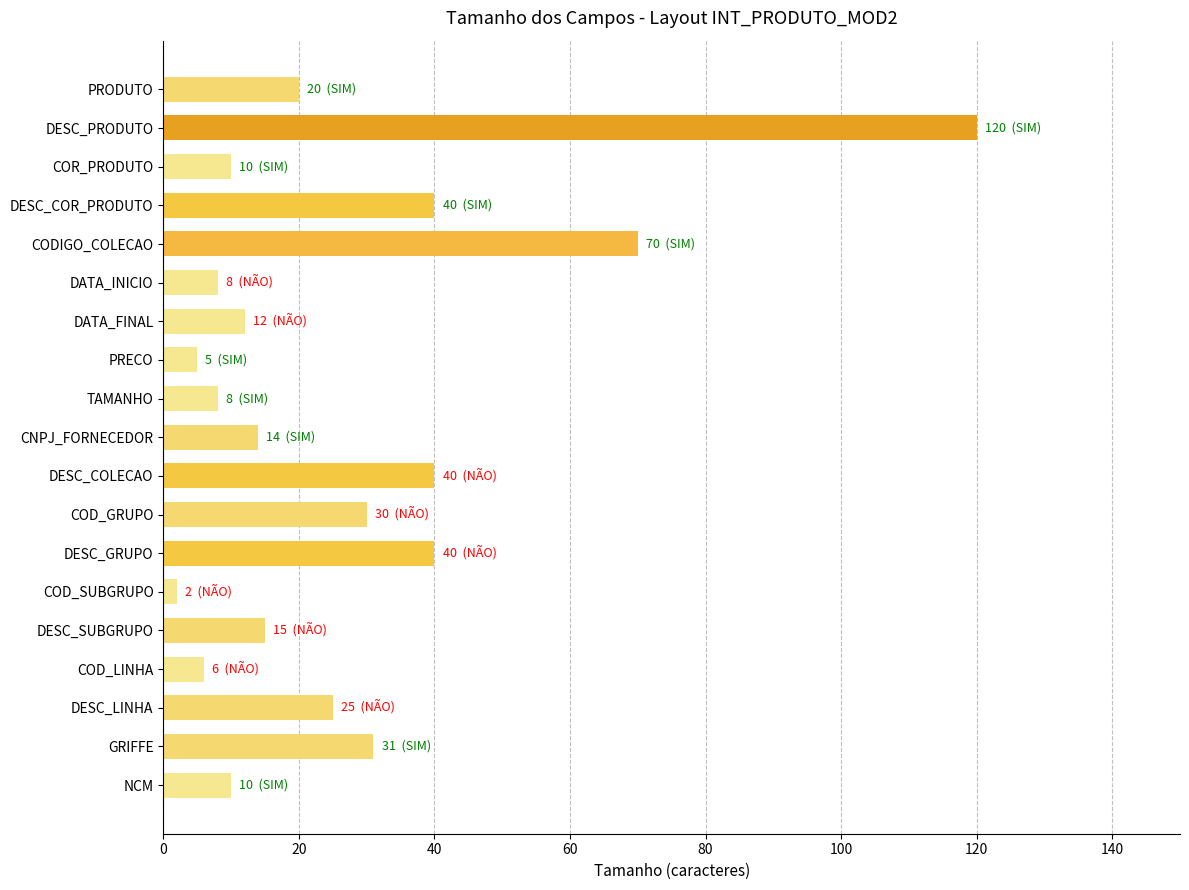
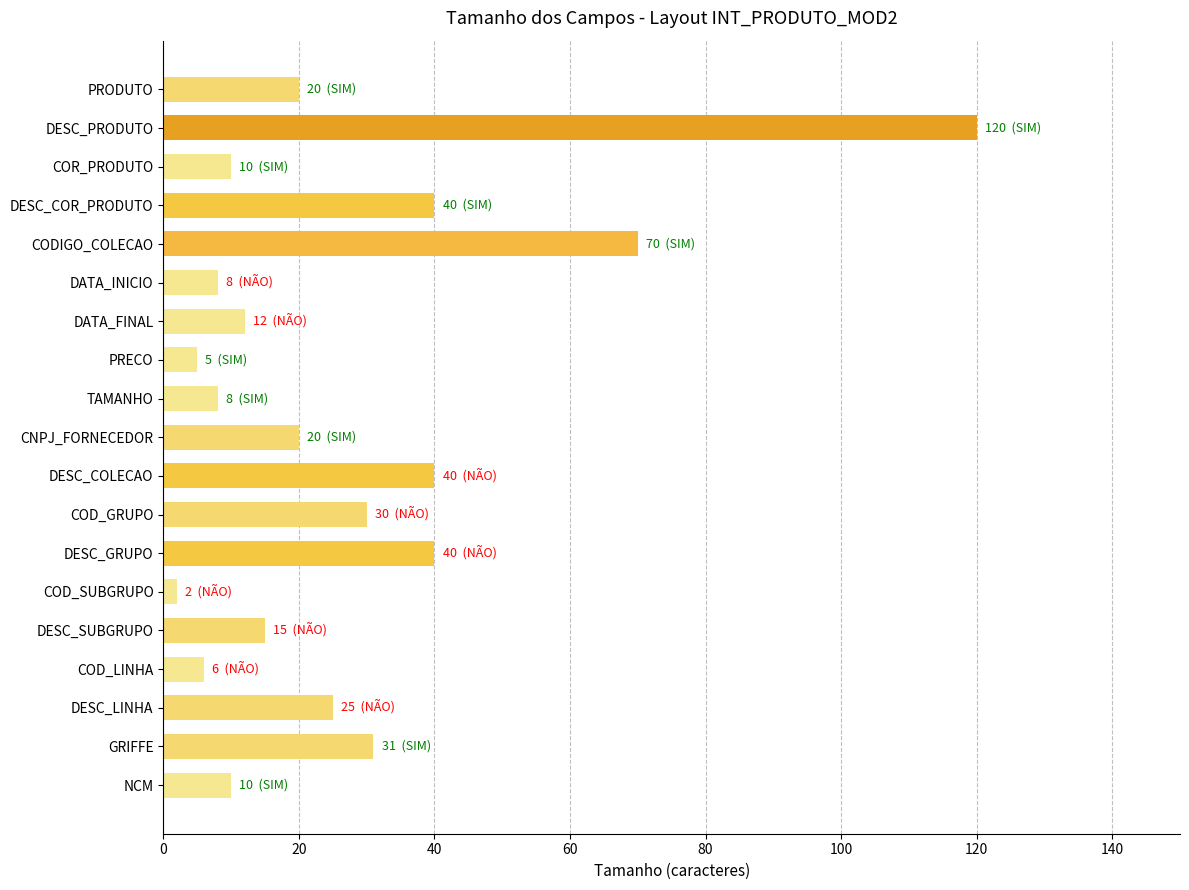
CNPJ_FORNECEDOR: 14 -> 20
